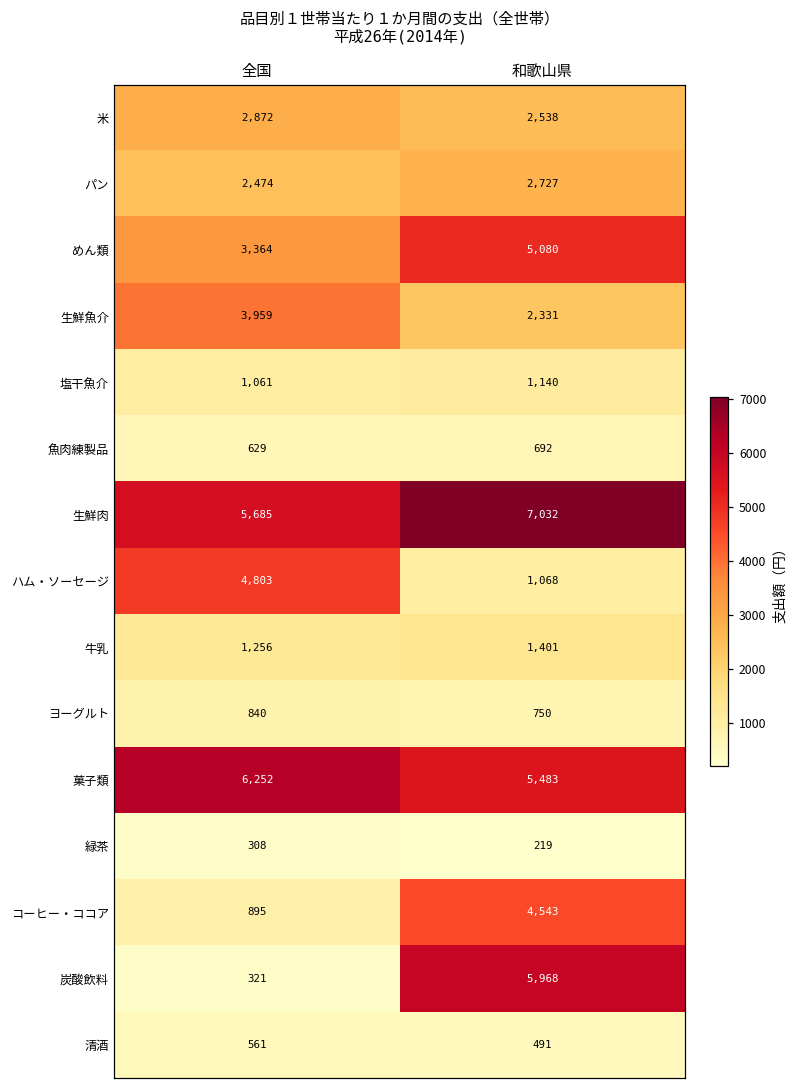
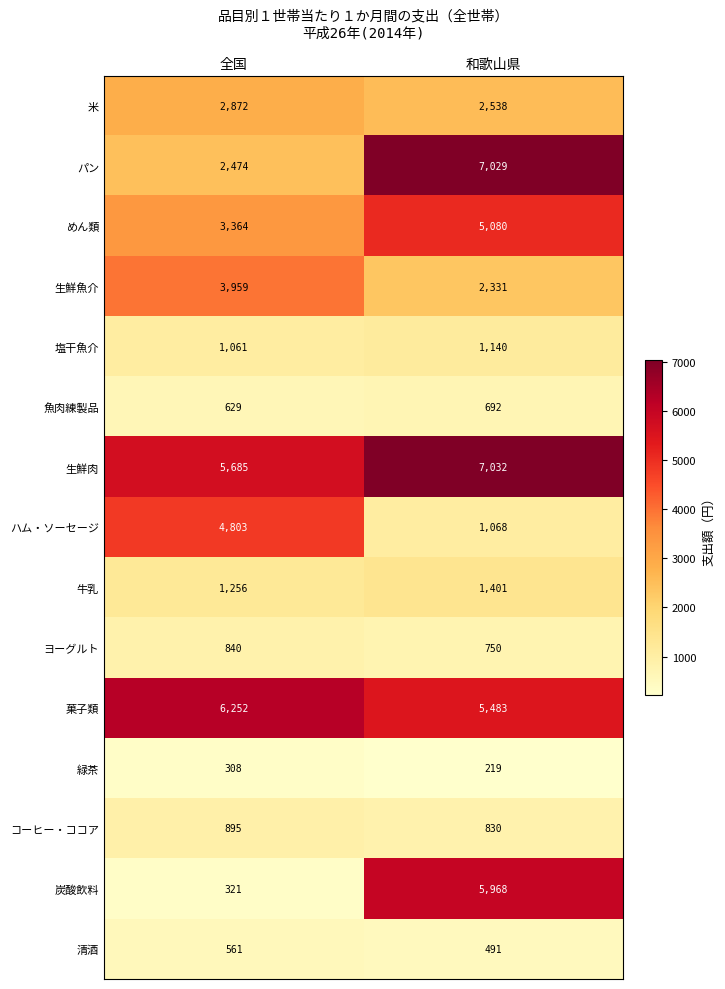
パン, 和歌山県: 2,727 -> 7,029
コーヒー・ココア, 和歌山県: 4,543 -> 830
